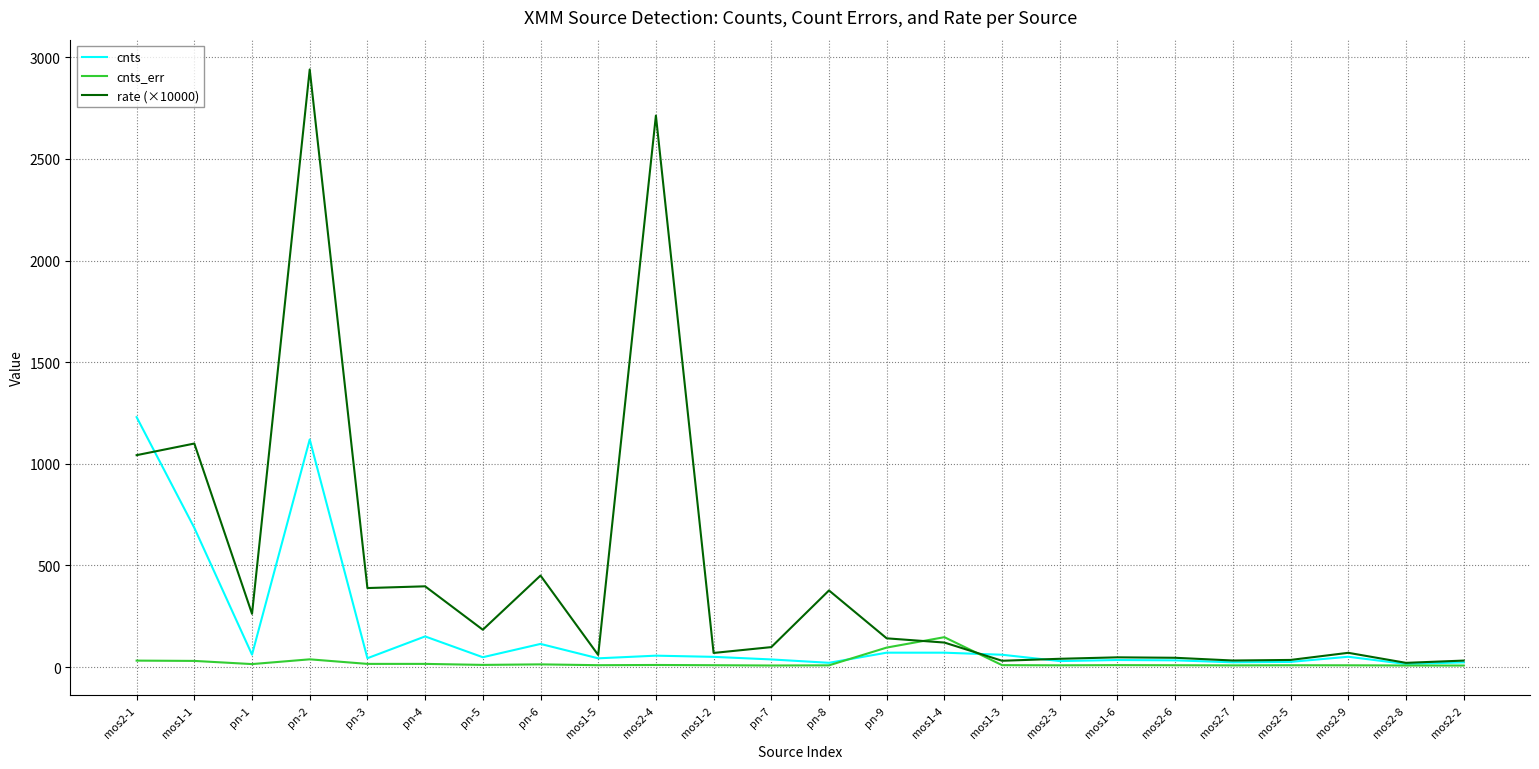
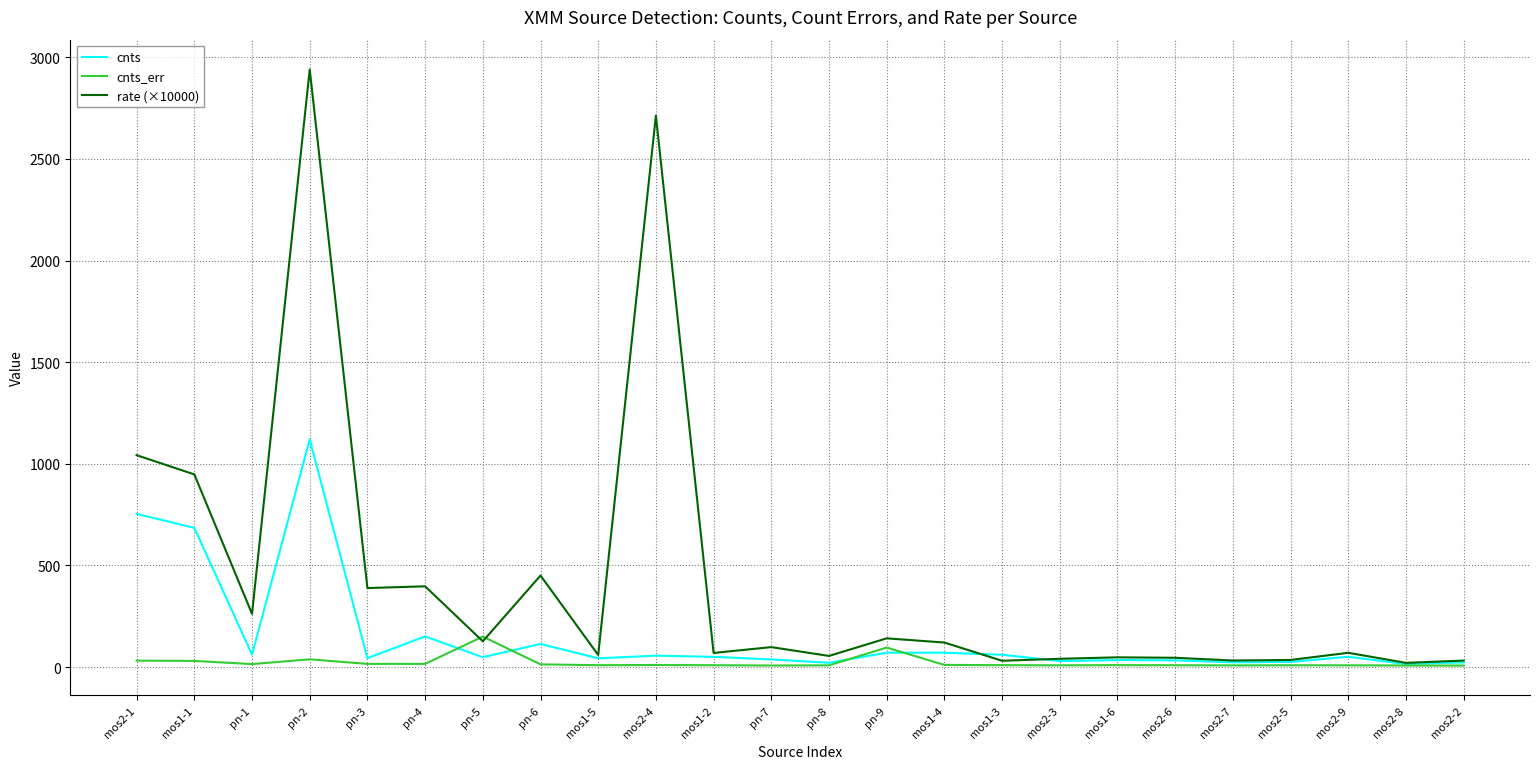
cnts, mos2-1: 1230 -> 750
rate (×10000), mos1-1: 1100 -> 950
cnts_err, pn-5: 10 -> 150
rate (×10000), pn-5: 180 -> 130
rate (×10000), pn-8: 380 -> 50
cnts_err, mos1-4: 150 -> 10
